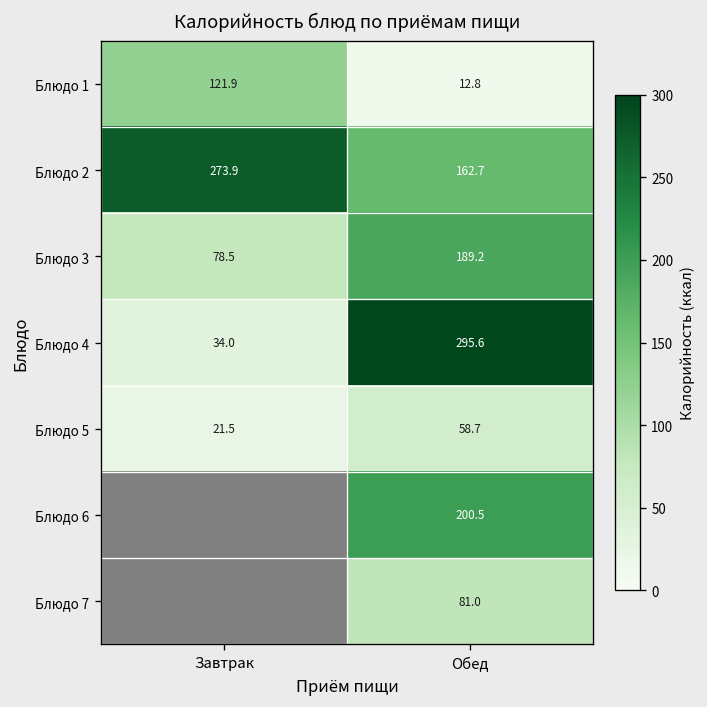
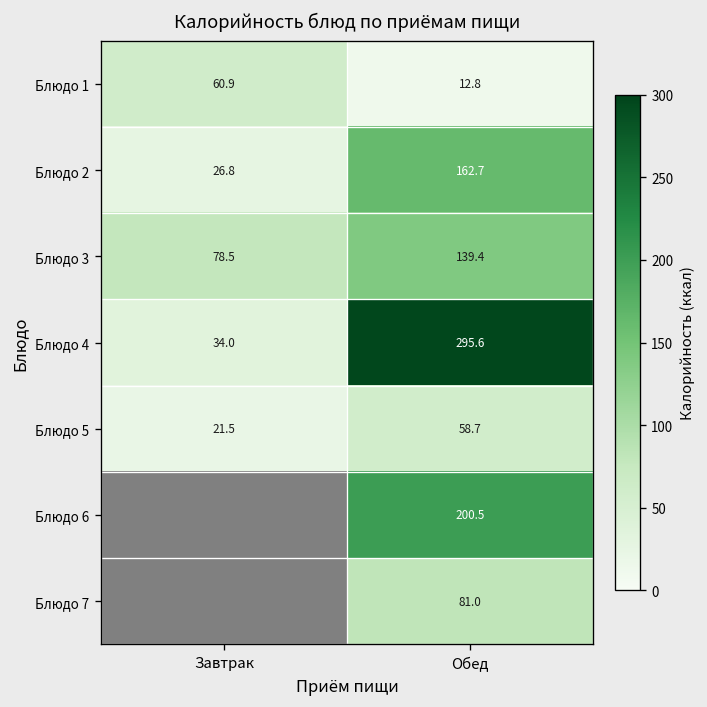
Блюдо 1, Завтрак: 121.9 -> 60.9
Блюдо 2, Завтрак: 273.9 -> 26.8
Блюдо 3, Обед: 189.2 -> 139.4
